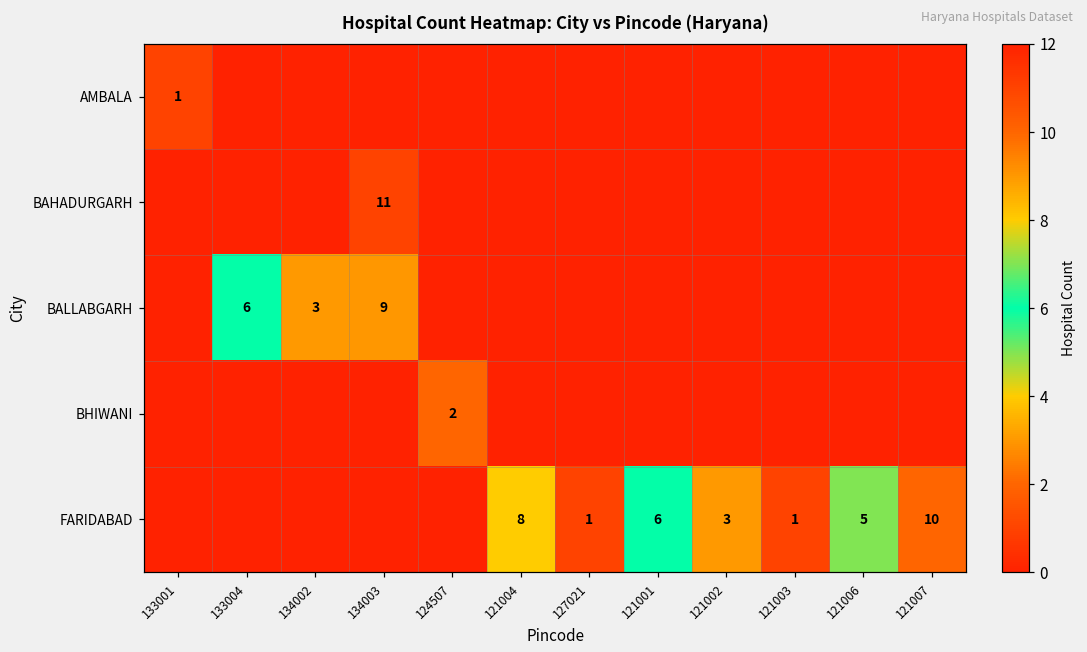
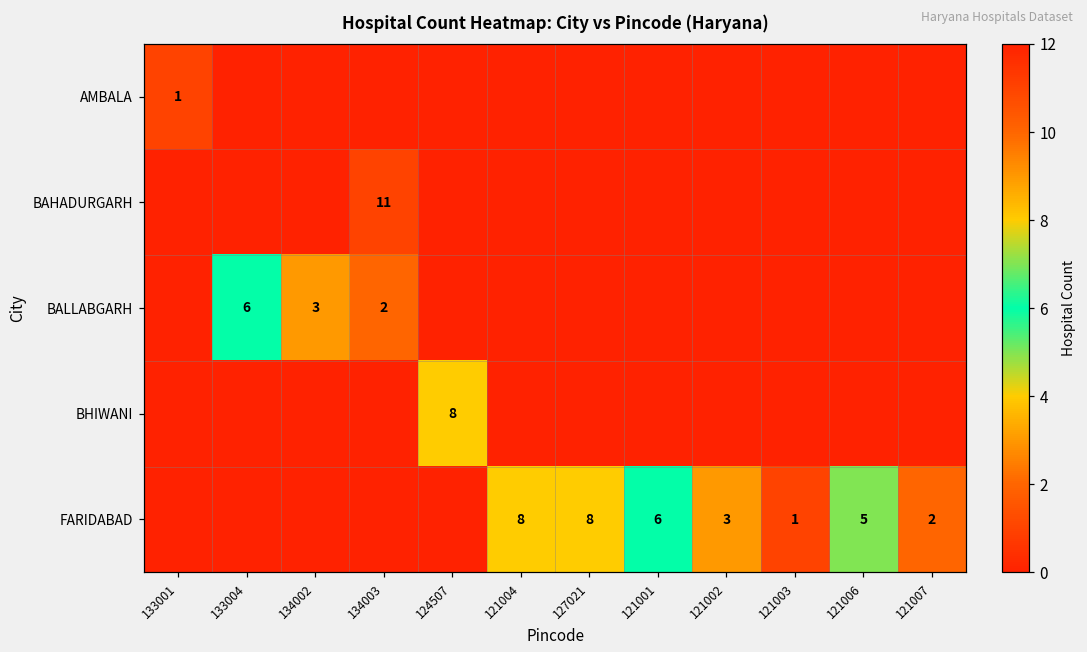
BALLABGARH, 134003: 9 -> 2
BHIWANI, 124507: 2 -> 8
FARIDABAD, 127021: 1 -> 8
FARIDABAD, 121007: 10 -> 2
